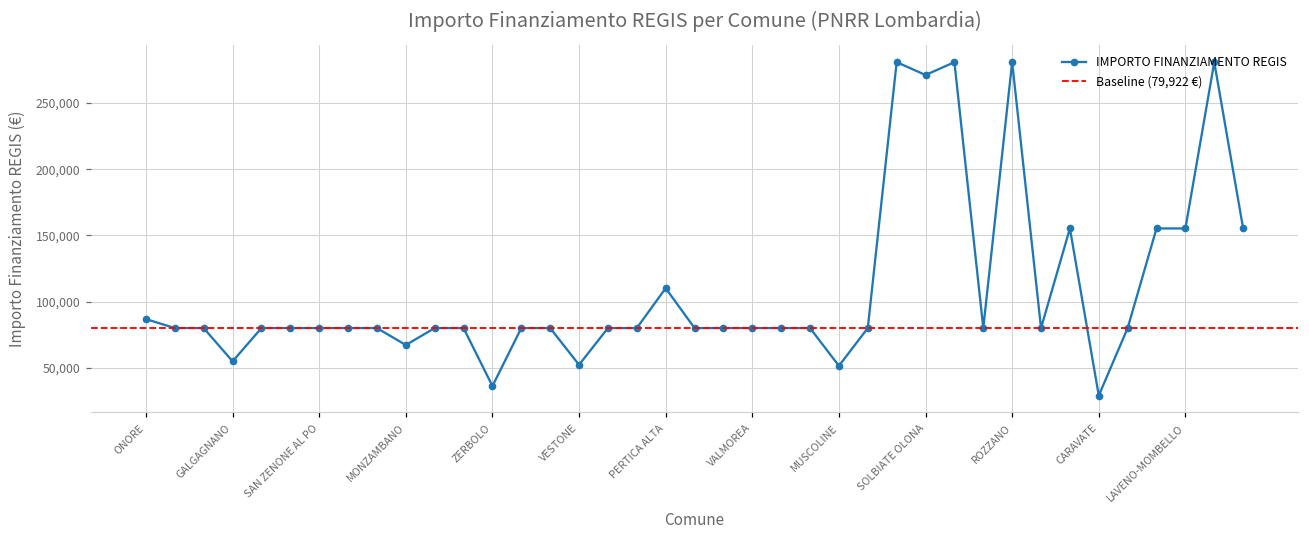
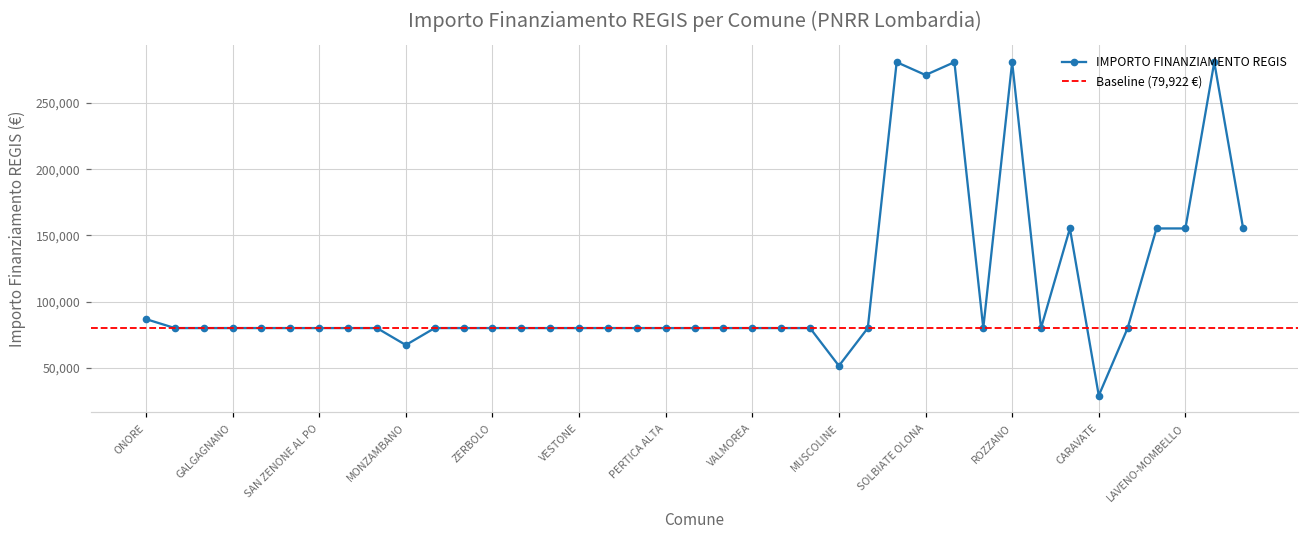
GALGAGNANO: 55,000 -> 80,000
ZERBOLO: 36,000 -> 80,000
VESTONE: 52,000 -> 80,000
PERTICA ALTA: 110,000 -> 80,000
